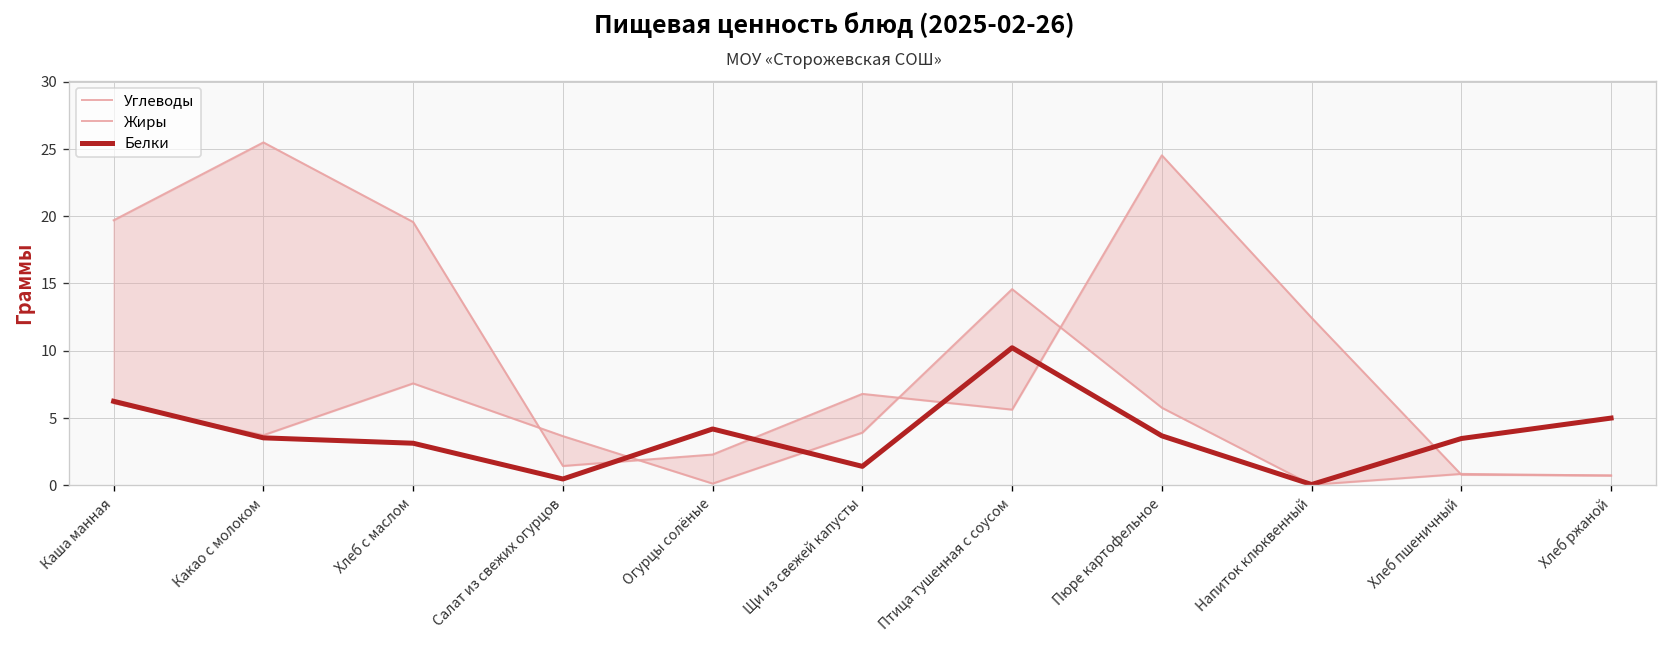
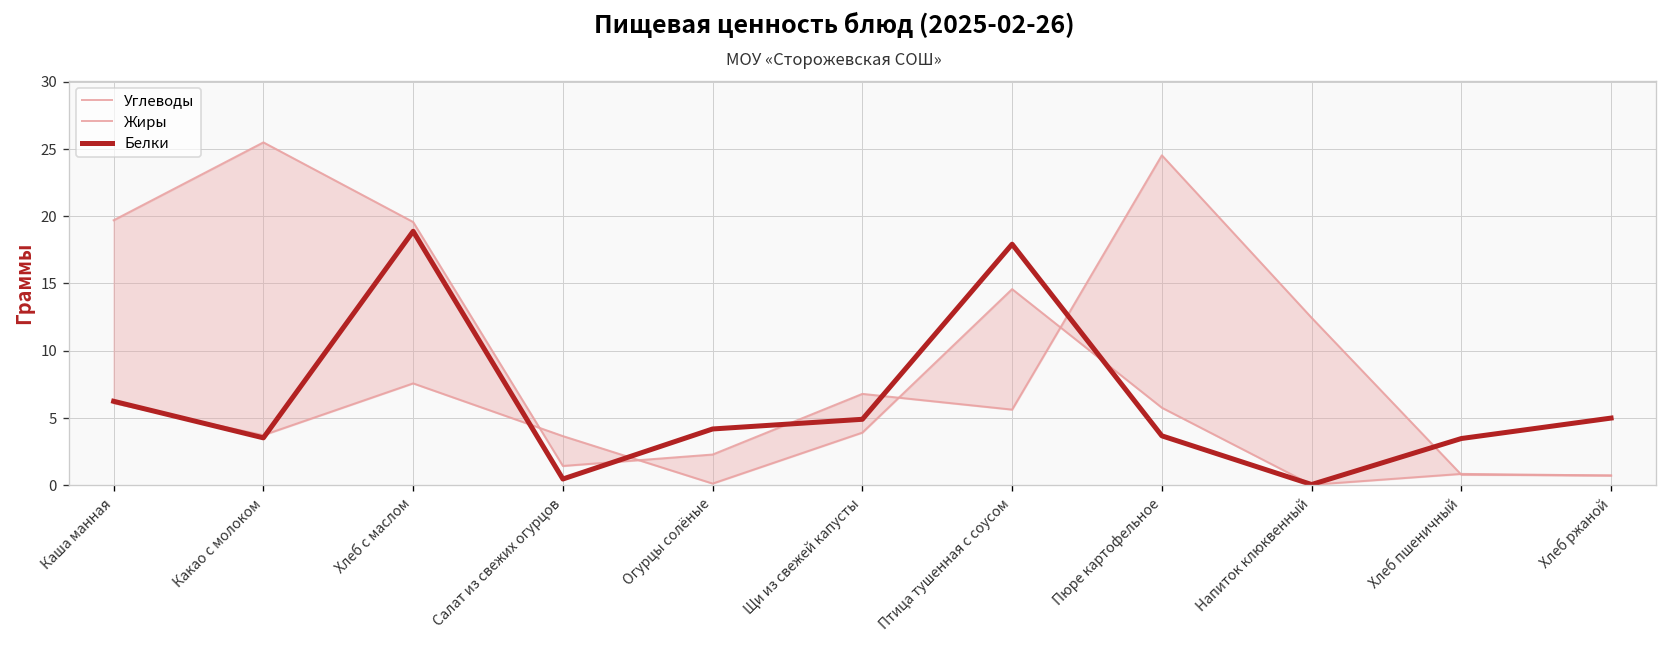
Белки, Хлеб с маслом: 3.1 -> 18.9
Белки, Щи из свежей капусты: 1.4 -> 4.9
Белки, Птица тушенная с соусом: 10.2 -> 17.9
